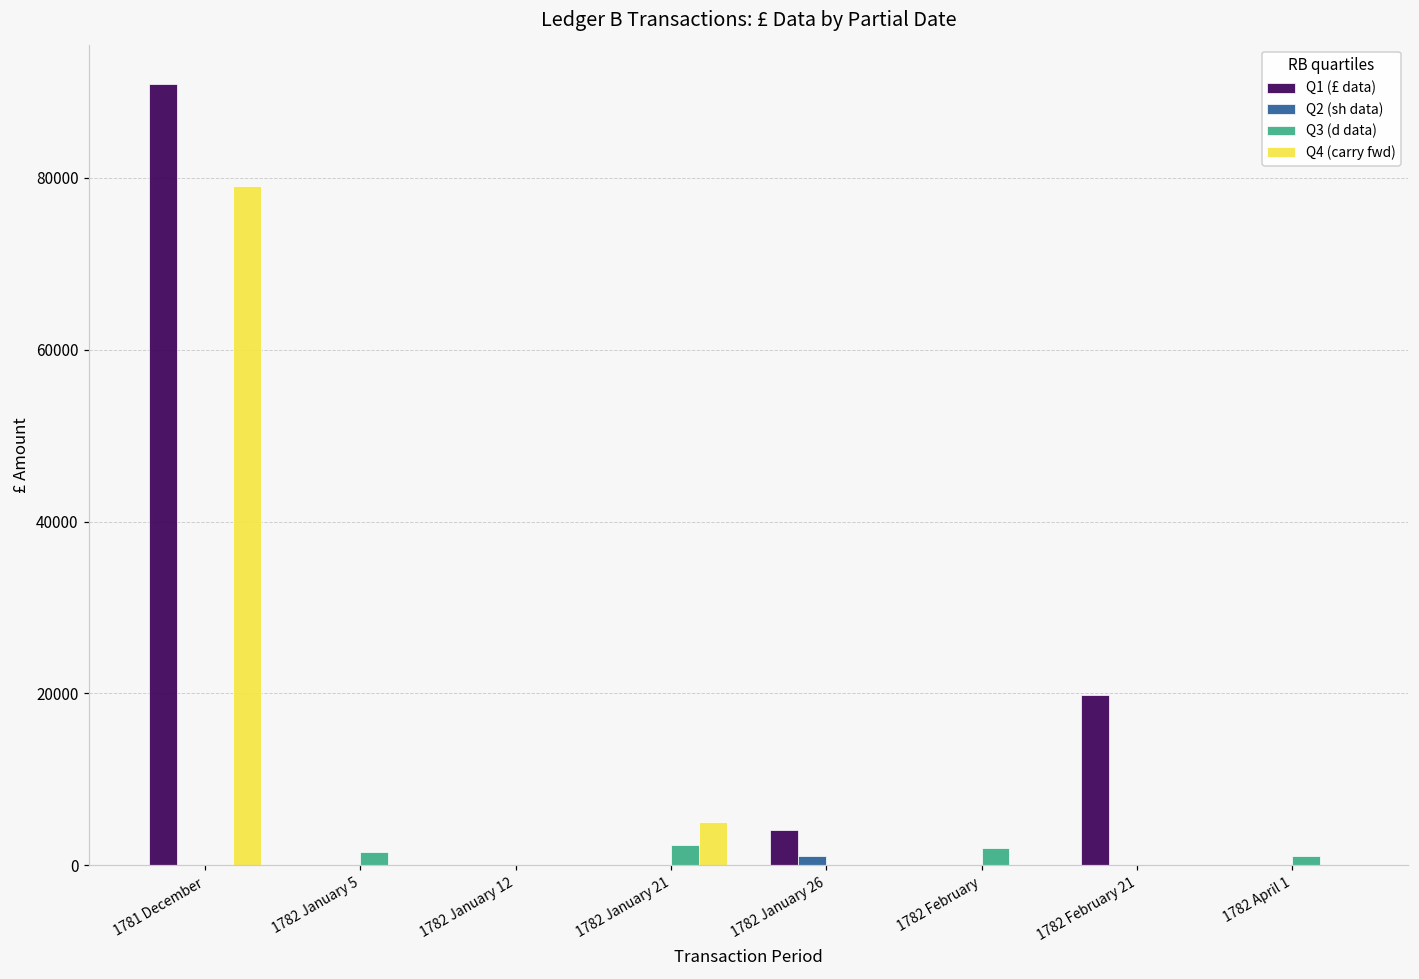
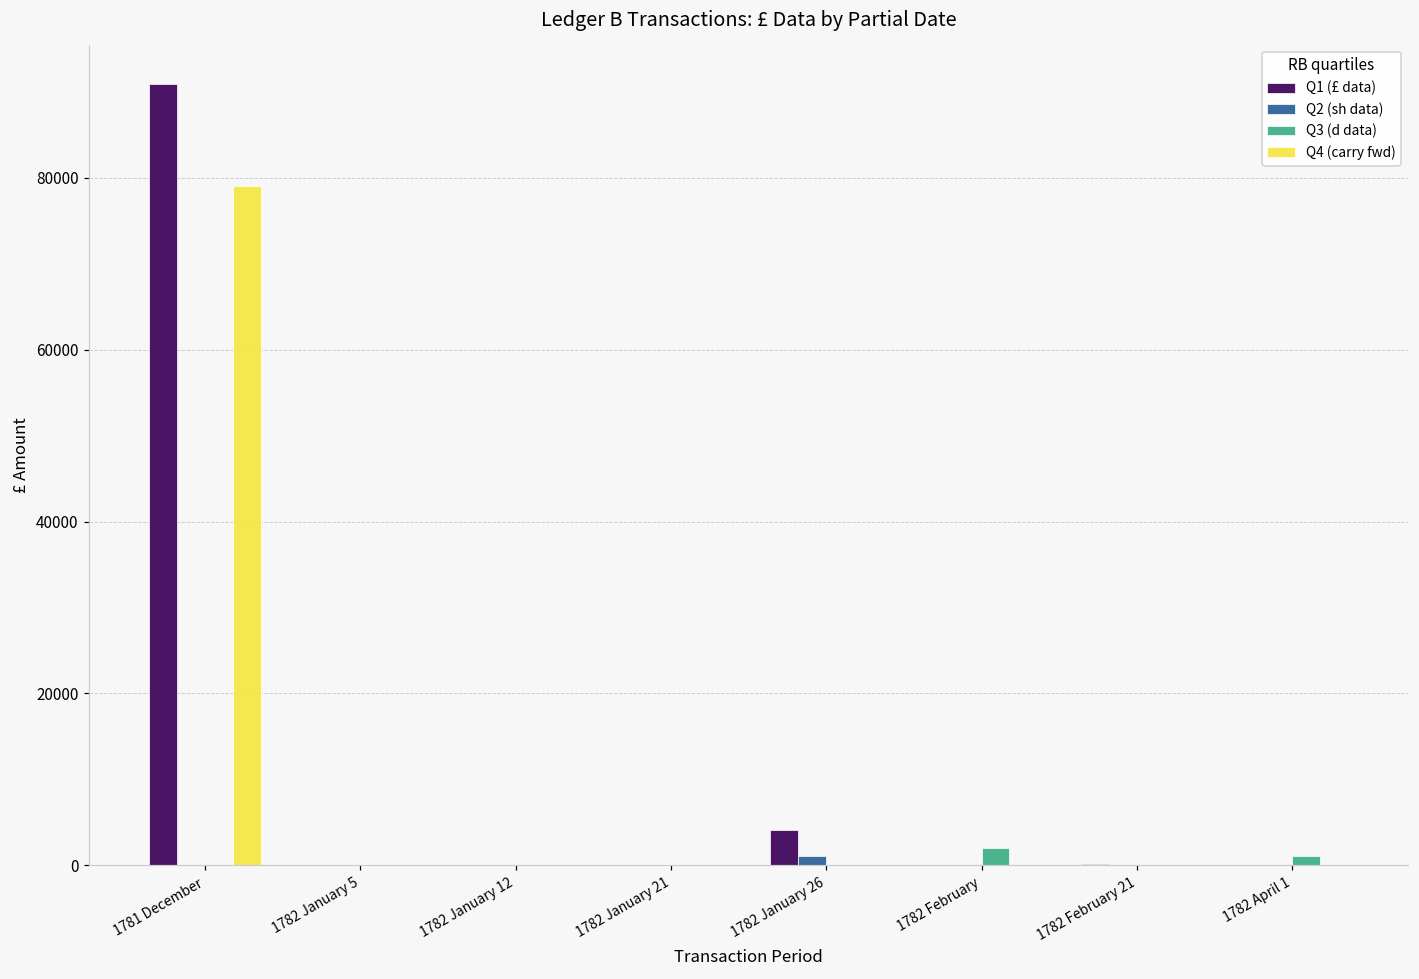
Q3 (d data), 1782 January 5: 2000 -> 0
Q3 (d data), 1782 January 21: 2000 -> 0
Q4 (carry fwd), 1782 January 21: 5000 -> 0
Q1 (£ data), 1782 February 21: 20000 -> 0
